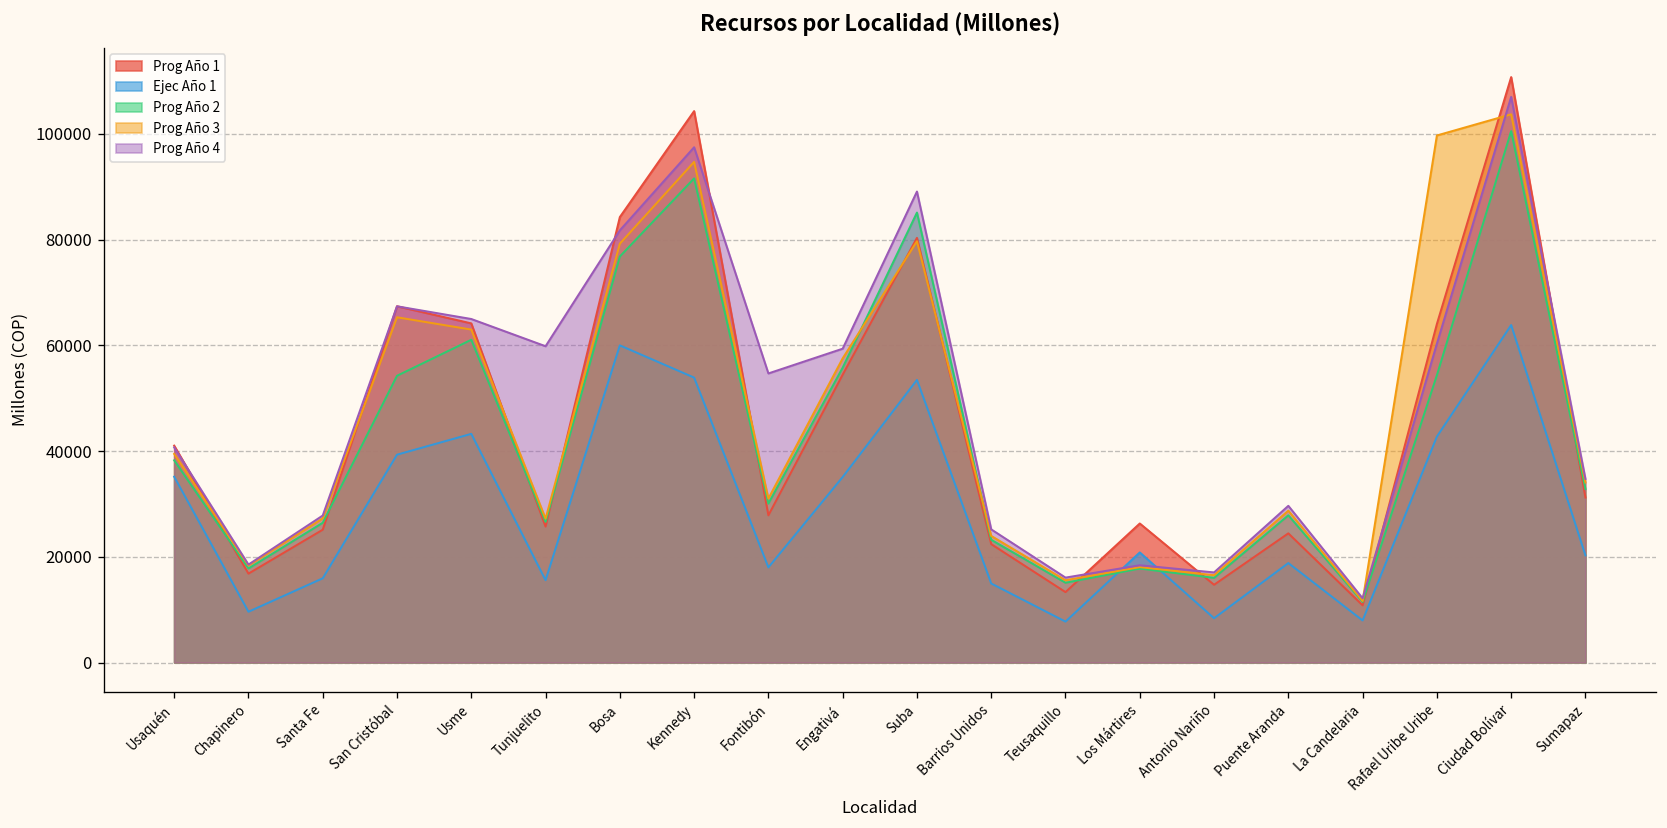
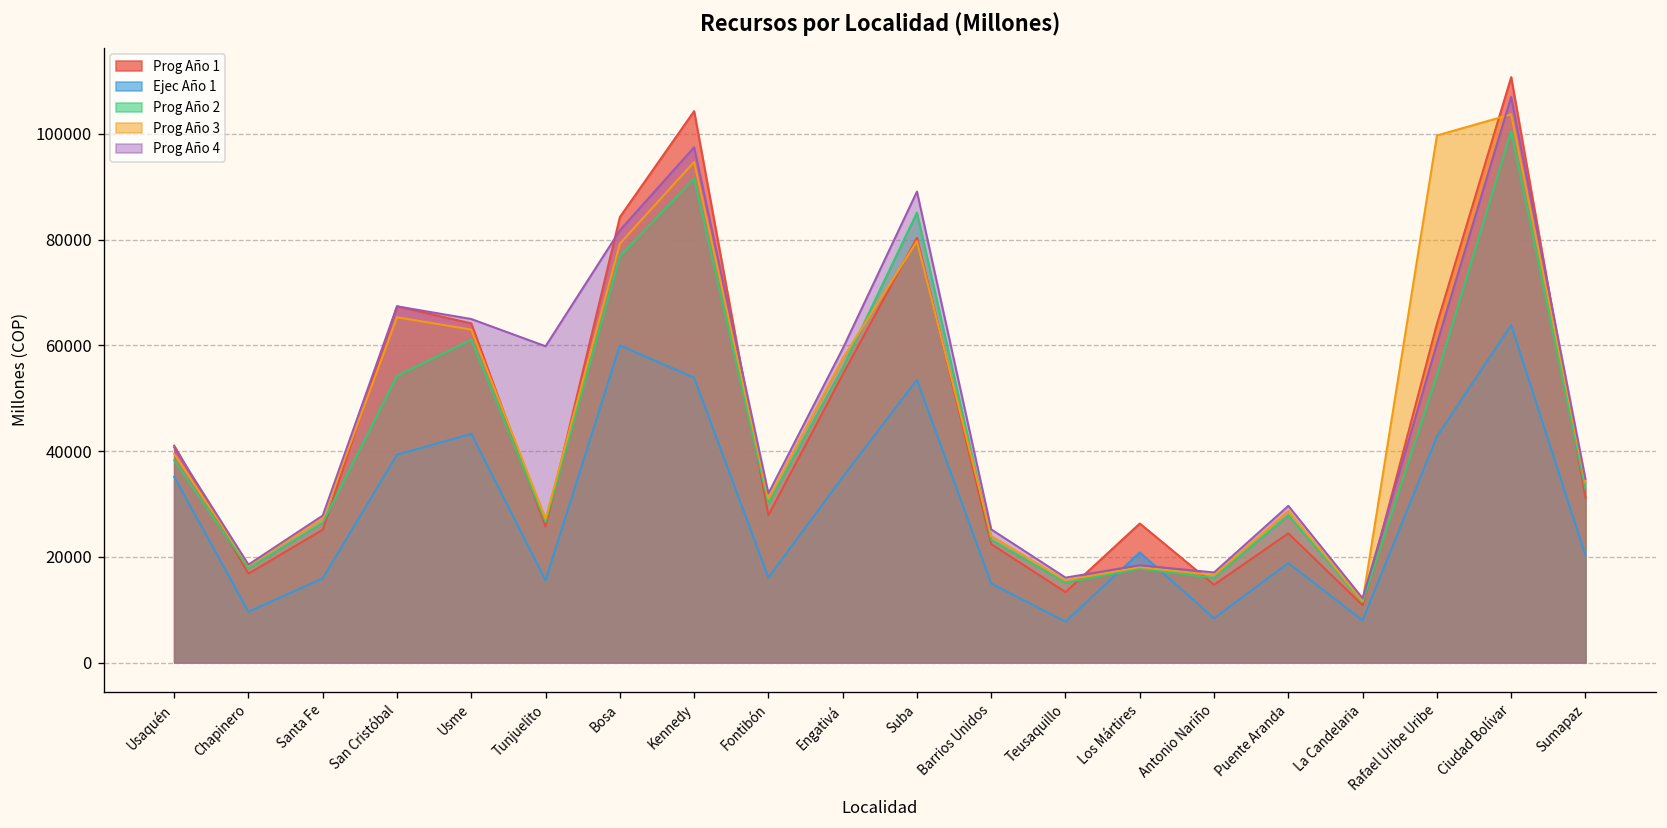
Ejec Año 1, Fontibón: 18000 -> 16000
Prog Año 4, Fontibón: 55000 -> 32000
